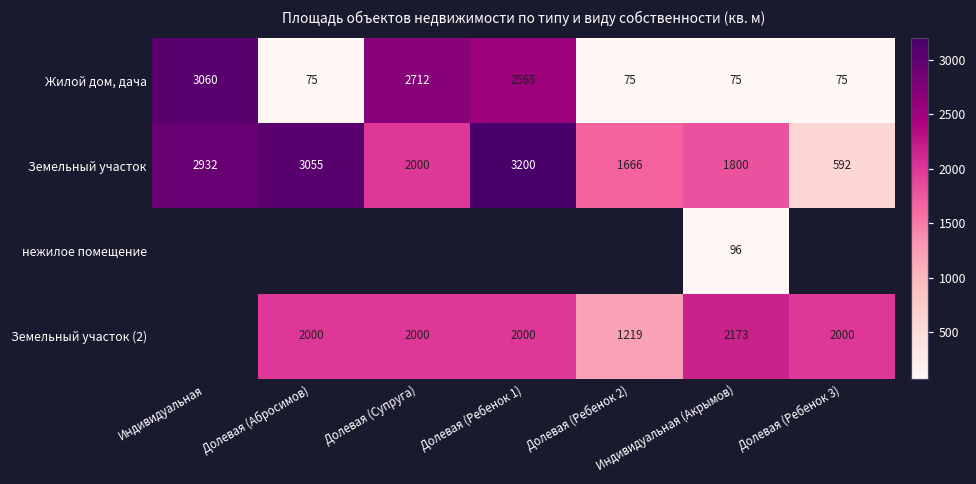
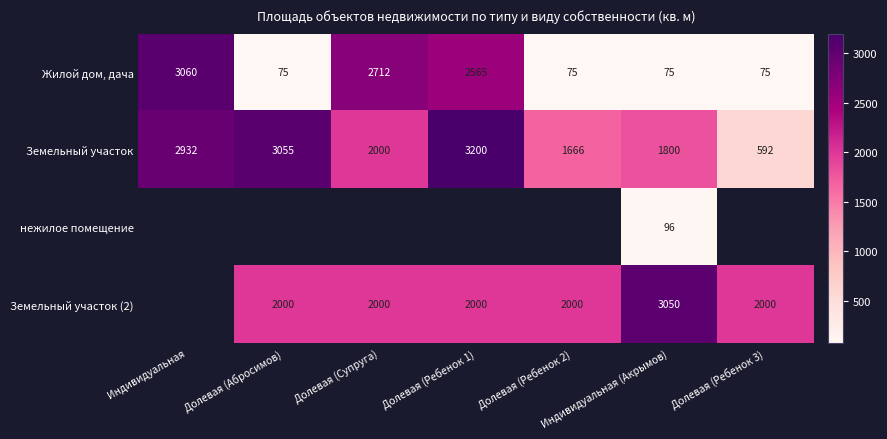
Земельный участок (2), Долевая (Ребенок 2): 1219 -> 2000
Земельный участок (2), Индивидуальная (Акрымов): 2173 -> 3050
